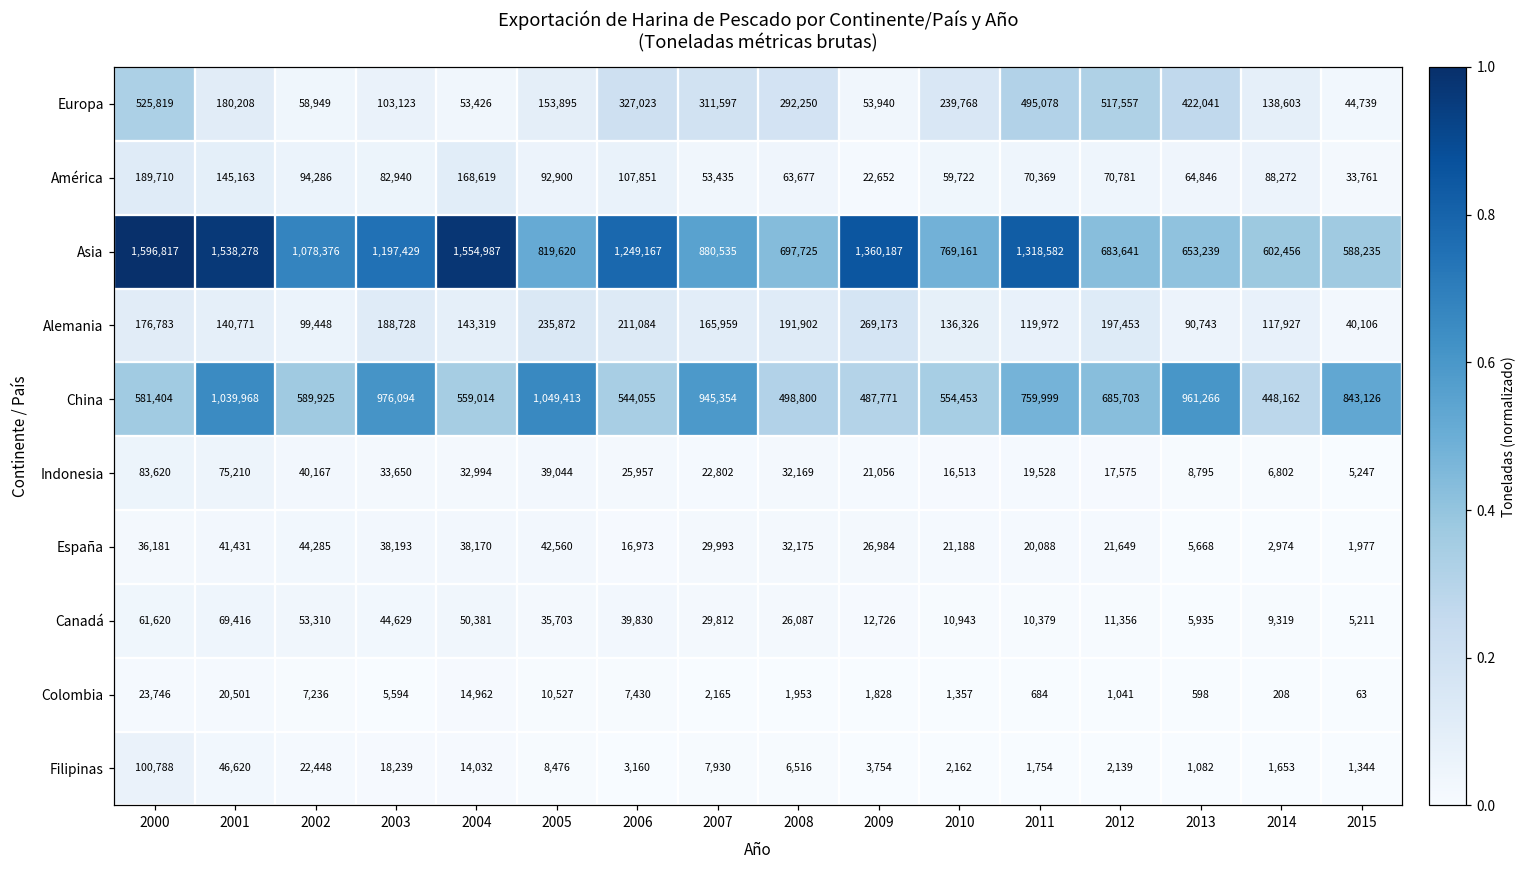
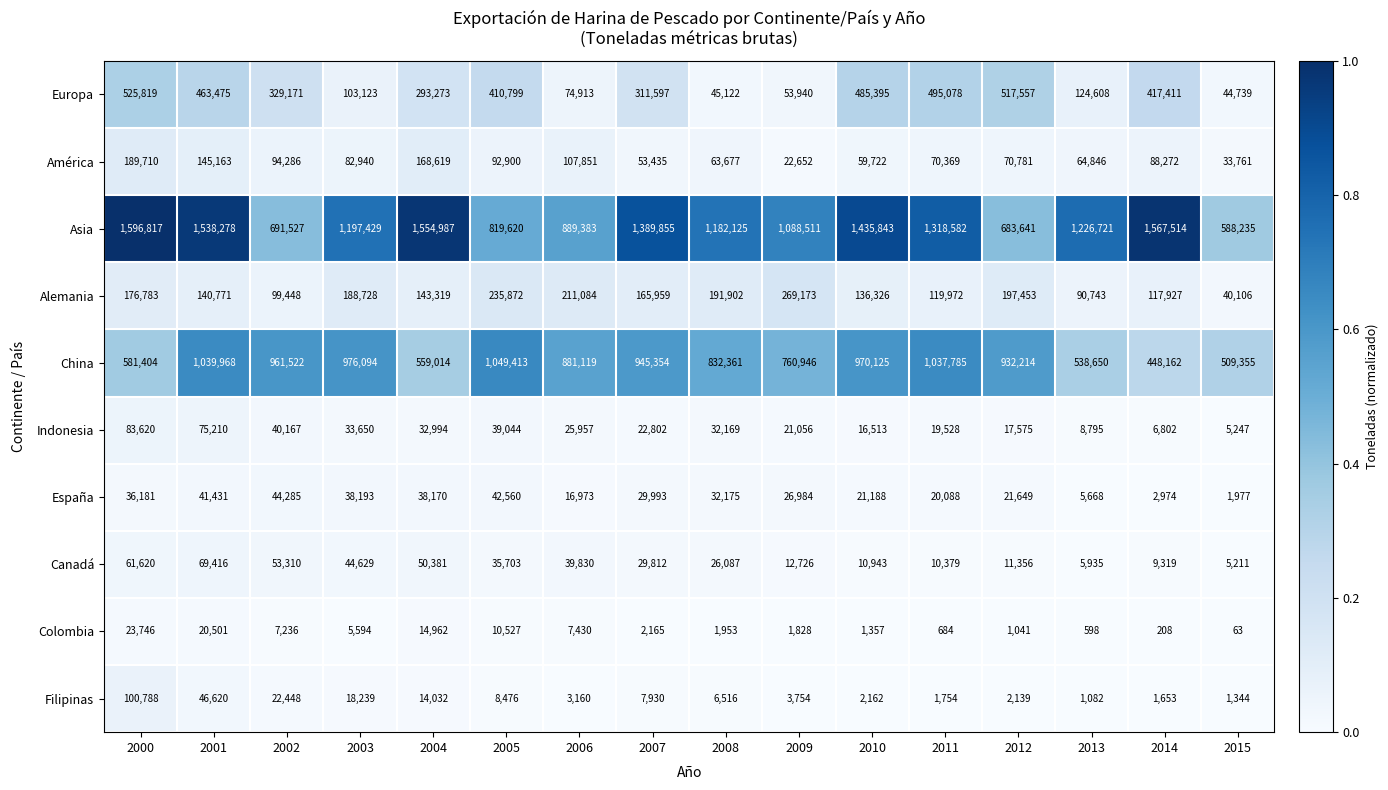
Europa, 2001: 180,208 -> 463,475
Europa, 2002: 58,949 -> 329,171
Europa, 2004: 53,426 -> 293,273
Europa, 2005: 153,895 -> 410,799
Europa, 2006: 327,023 -> 74,913
Europa, 2008: 292,250 -> 45,122
Europa, 2010: 239,768 -> 485,395
Europa, 2013: 422,041 -> 124,608
Europa, 2014: 138,603 -> 417,411
Asia, 2002: 1,078,376 -> 691,527
Asia, 2006: 1,249,167 -> 889,383
Asia, 2007: 880,535 -> 1,389,855
Asia, 2008: 697,725 -> 1,182,125
Asia, 2009: 1,360,187 -> 1,088,511
Asia, 2010: 769,161 -> 1,435,843
Asia, 2013: 653,239 -> 1,226,721
Asia, 2014: 602,456 -> 1,567,514
China, 2002: 589,925 -> 961,522
China, 2006: 544,055 -> 881,119
China, 2008: 498,800 -> 832,361
China, 2009: 487,771 -> 760,946
China, 2010: 554,453 -> 970,125
China, 2011: 759,999 -> 1,037,785
China, 2012: 685,703 -> 932,214
China, 2013: 961,266 -> 538,650
China, 2015: 843,126 -> 509,355
